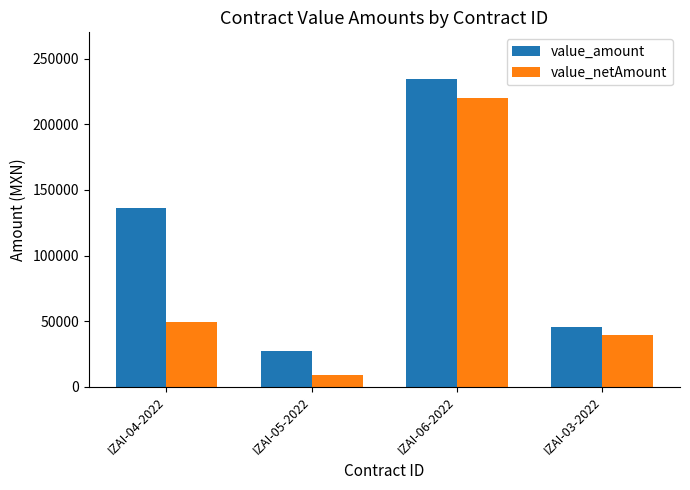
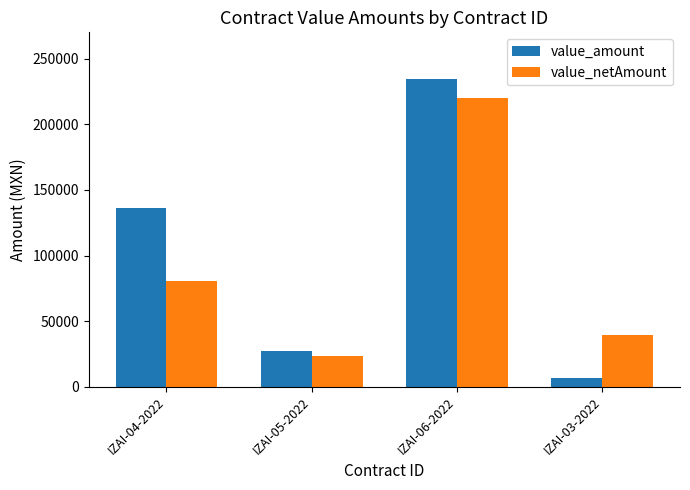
value_netAmount, IZAI-04-2022: 49000 -> 81000
value_netAmount, IZAI-05-2022: 9000 -> 24000
value_amount, IZAI-03-2022: 45000 -> 7000
